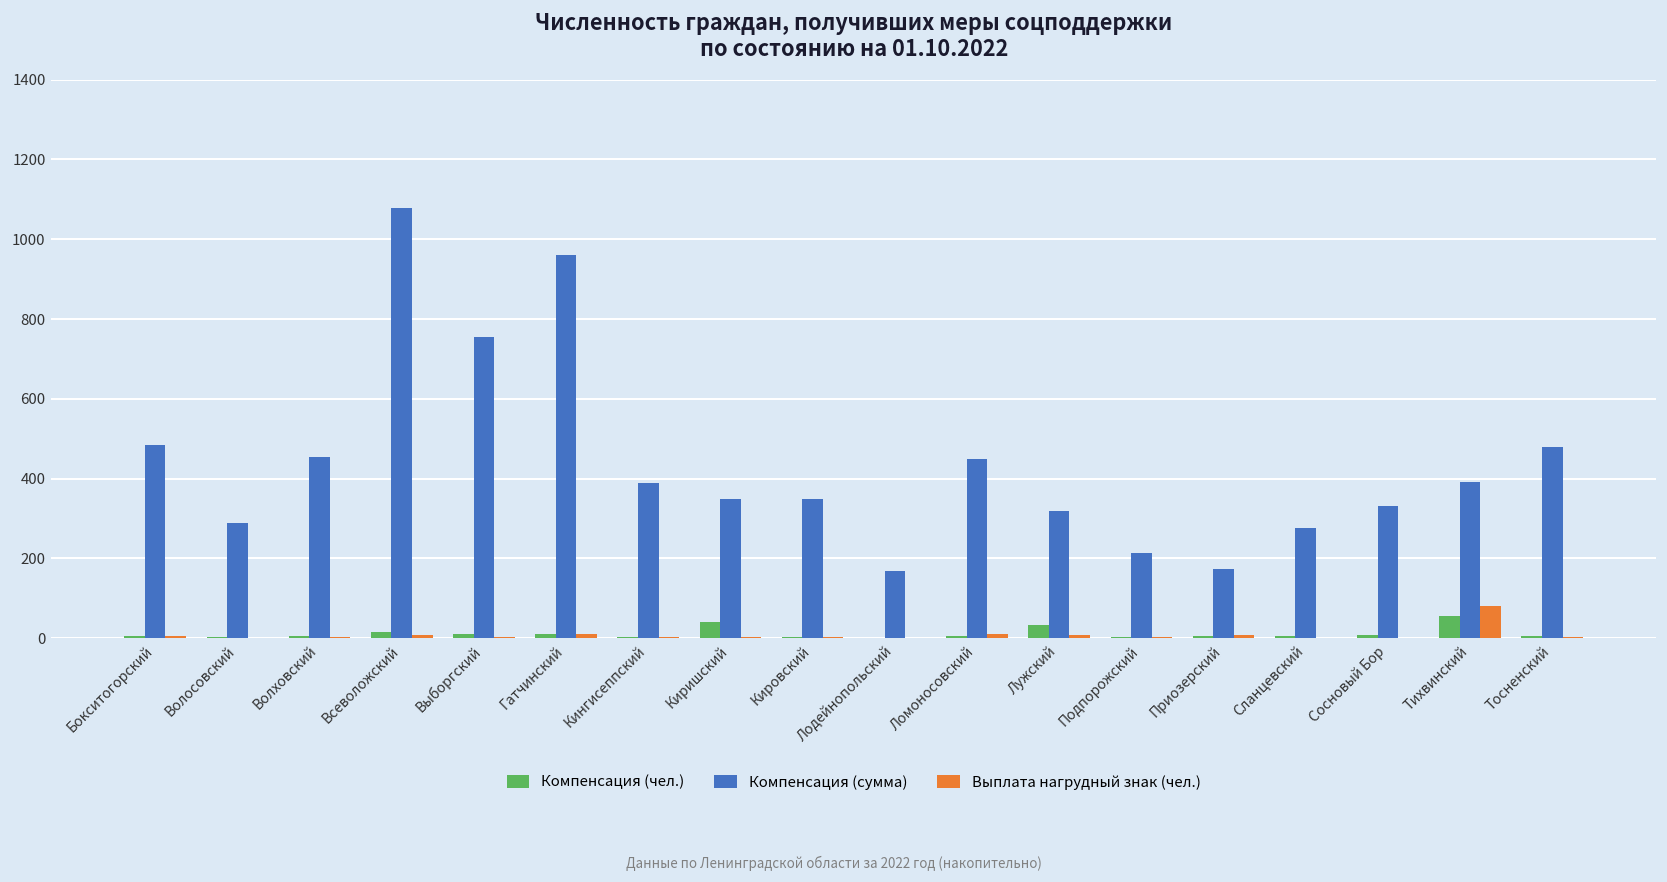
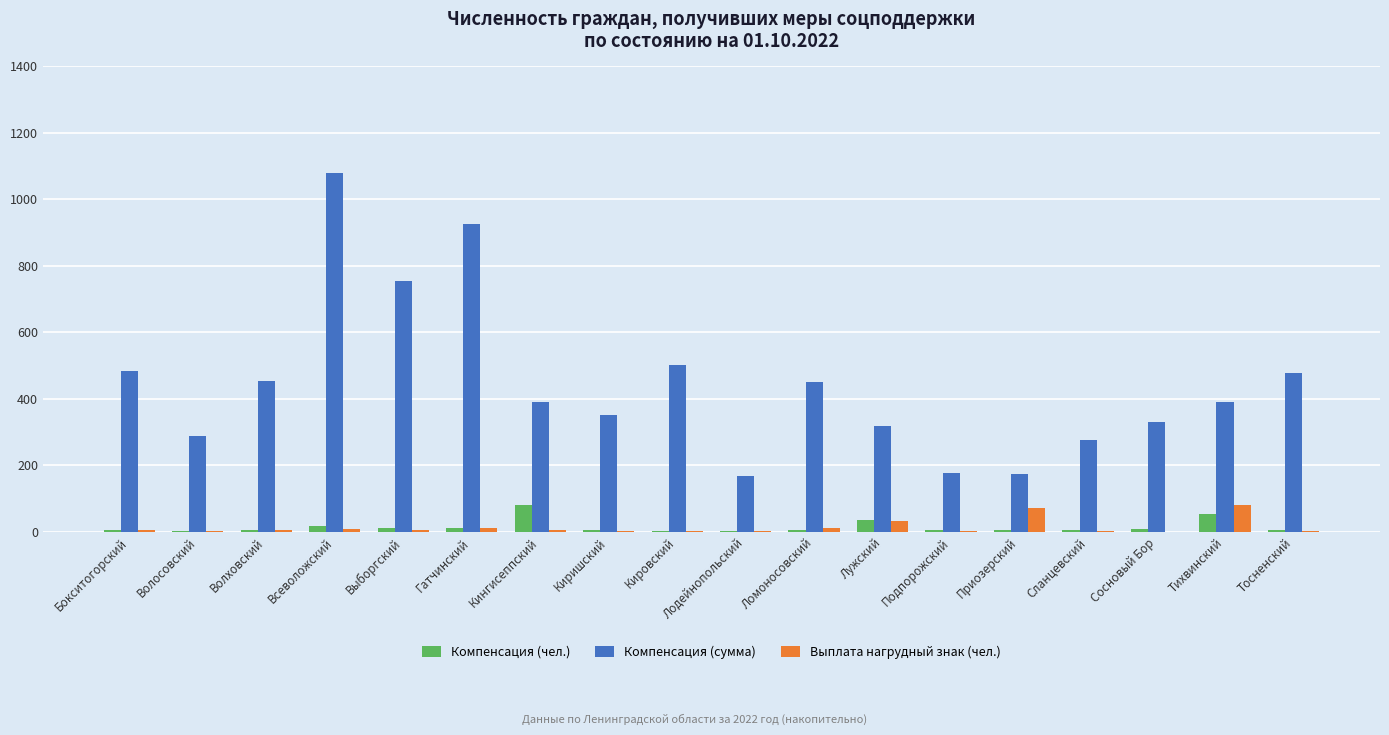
Компенсация (сумма), Гатчинский: 960 -> 930
Компенсация (чел.), Кингисеппский: 0 -> 80
Компенсация (чел.), Киришский: 40 -> 10
Компенсация (сумма), Кировский: 350 -> 500
Выплата нагрудный знак (чел.), Лужский: 10 -> 30
Компенсация (сумма), Подпорожский: 210 -> 180
Выплата нагрудный знак (чел.), Приозерский: 10 -> 70
